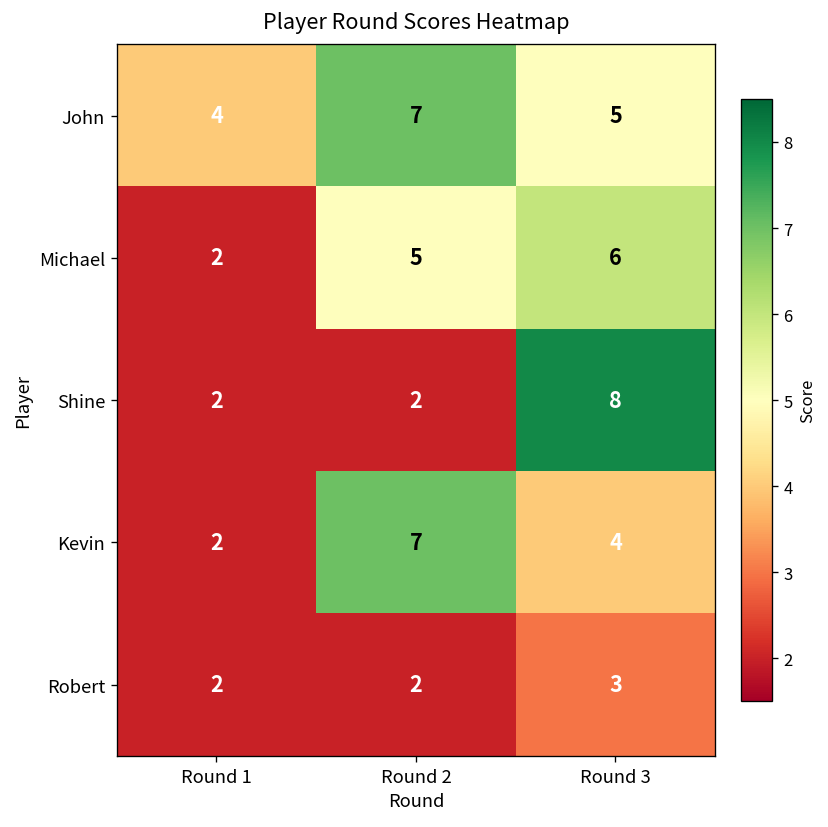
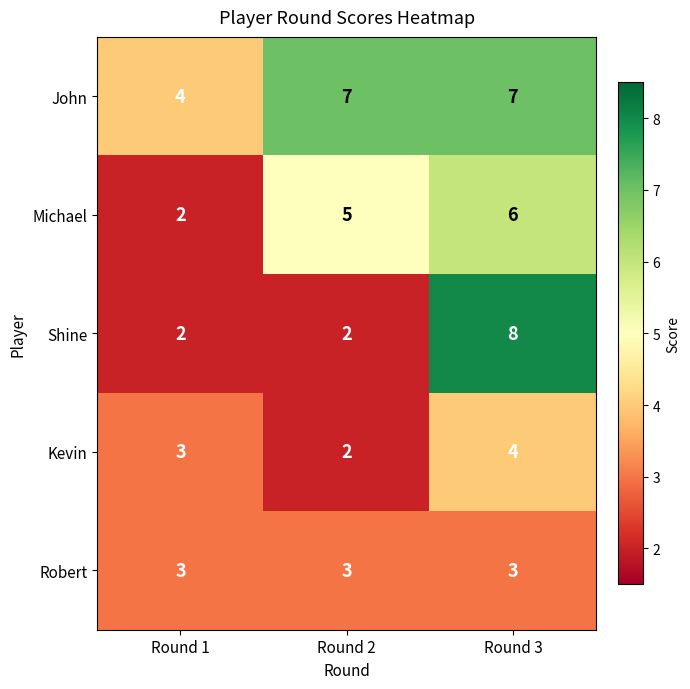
John, Round 3: 5 -> 7
Kevin, Round 1: 2 -> 3
Kevin, Round 2: 7 -> 2
Robert, Round 1: 2 -> 3
Robert, Round 2: 2 -> 3
